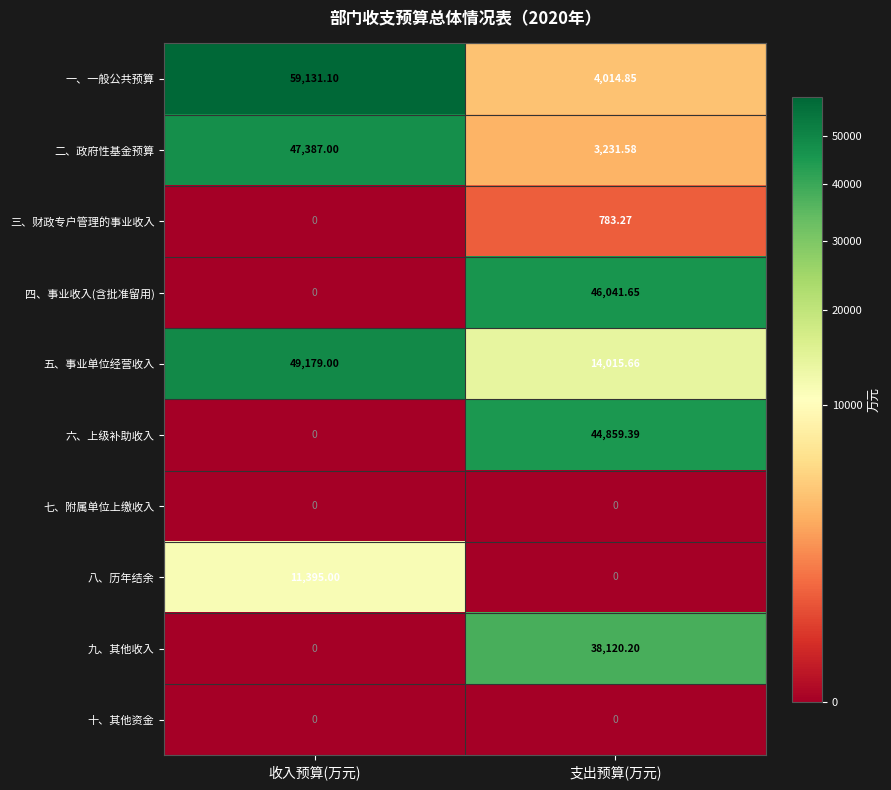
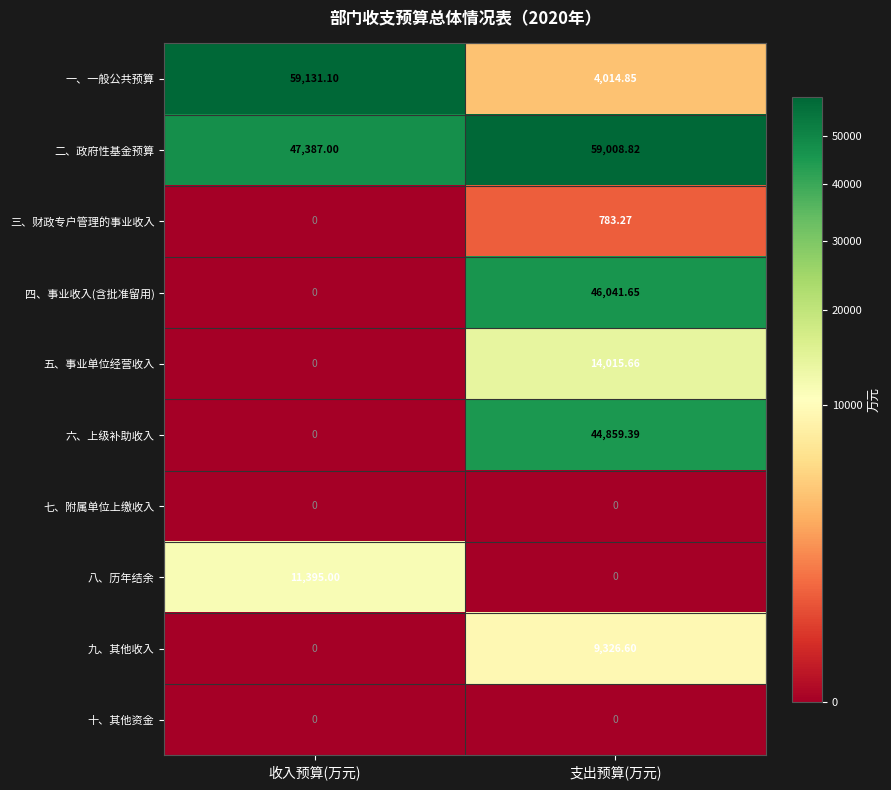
二、政府性基金预算, 支出预算(万元): 3,231.58 -> 59,008.82
五、事业单位经营收入, 收入预算(万元): 49,179.00 -> 0
九、其他收入, 支出预算(万元): 38,120.20 -> 9,326.60
